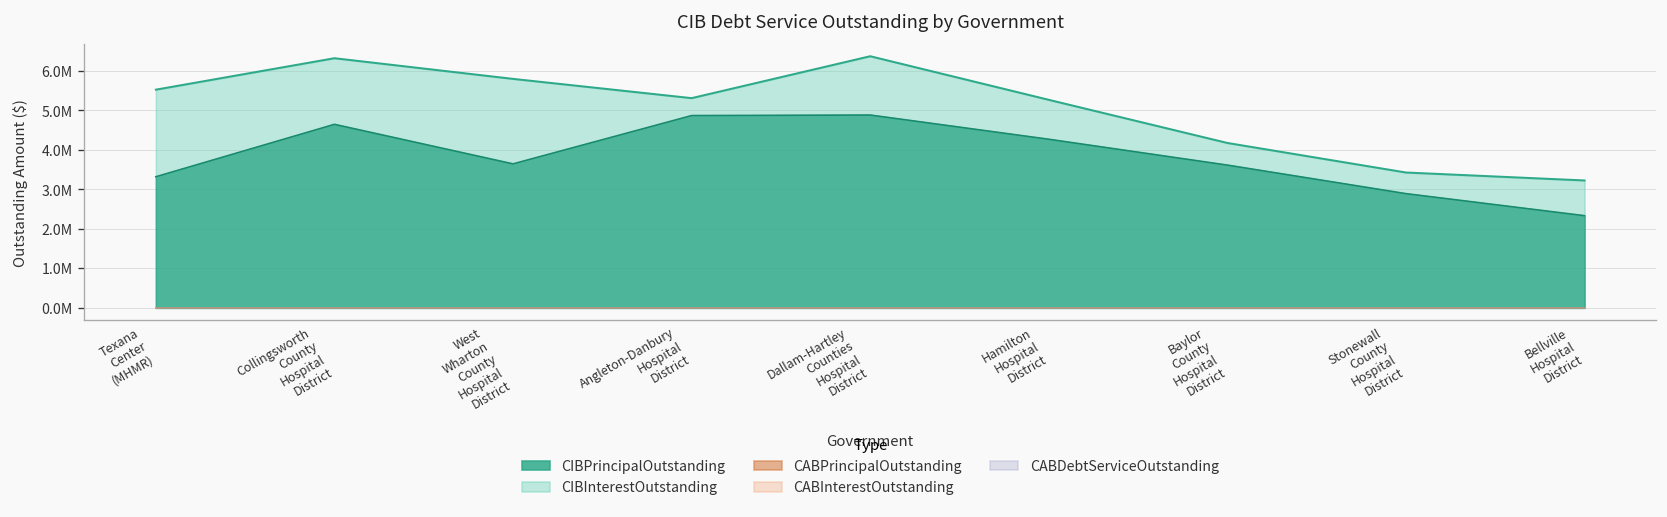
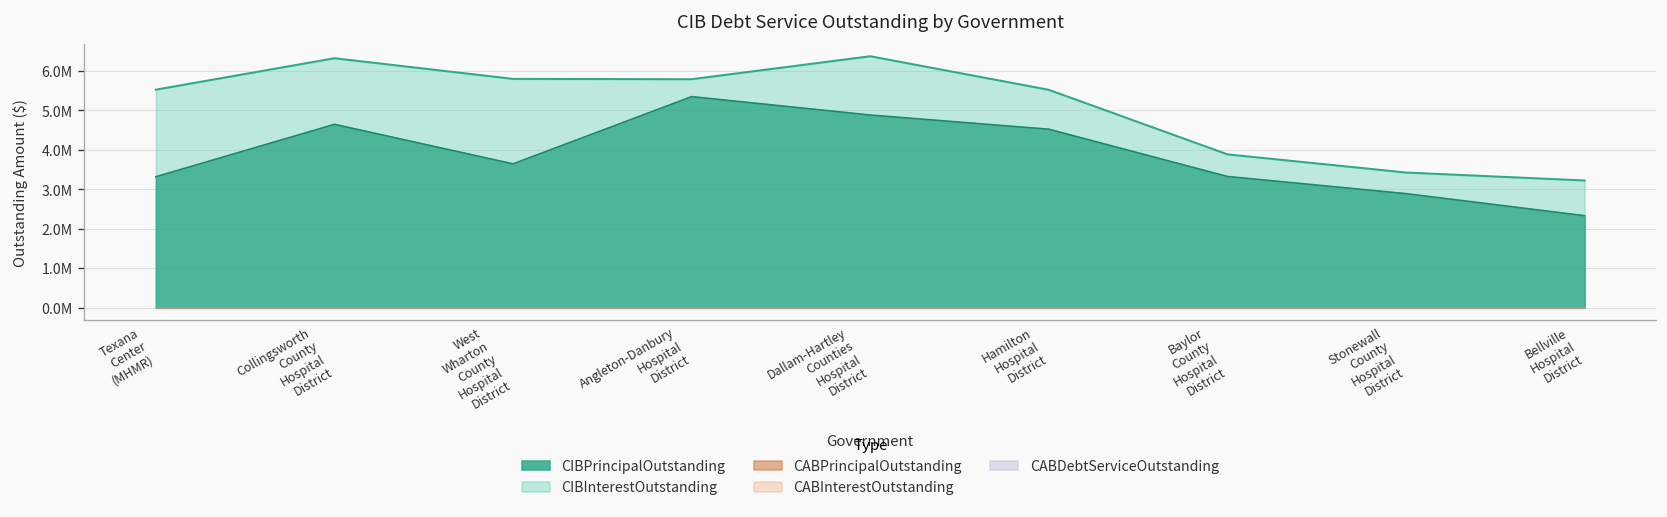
CIBPrincipalOutstanding, Angleton-Danbury Hospital District: 4900000 -> 5400000
CIBPrincipalOutstanding, Hamilton Hospital District: 4300000 -> 4500000
CIBPrincipalOutstanding, Baylor County Hospital District: 3600000 -> 3300000
